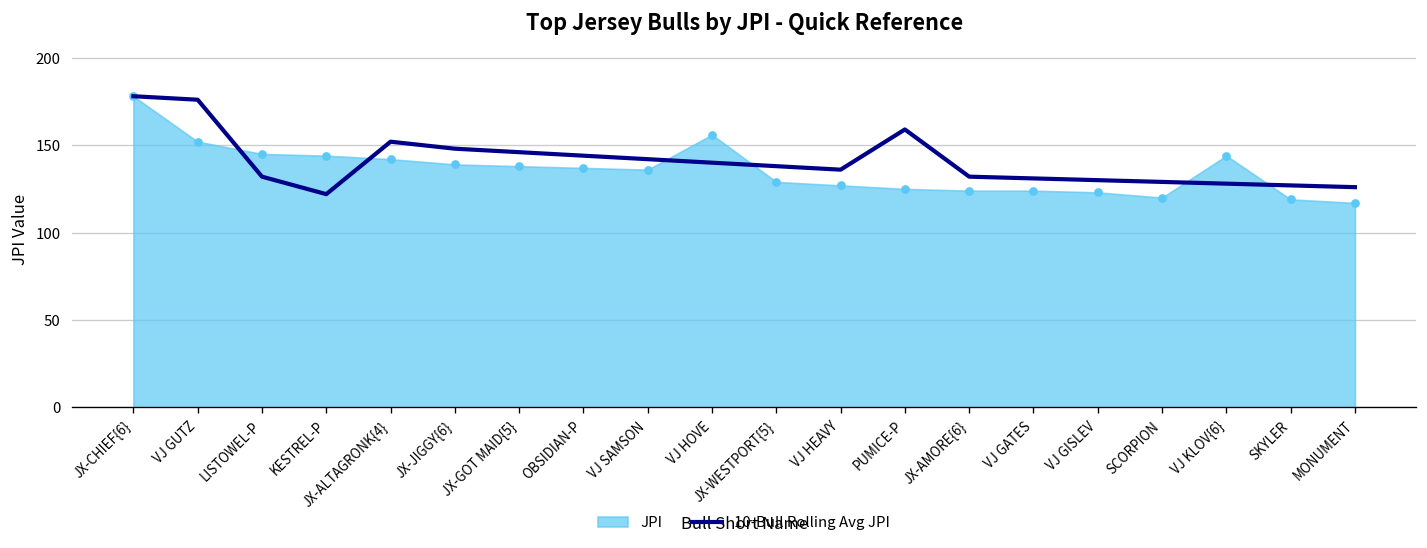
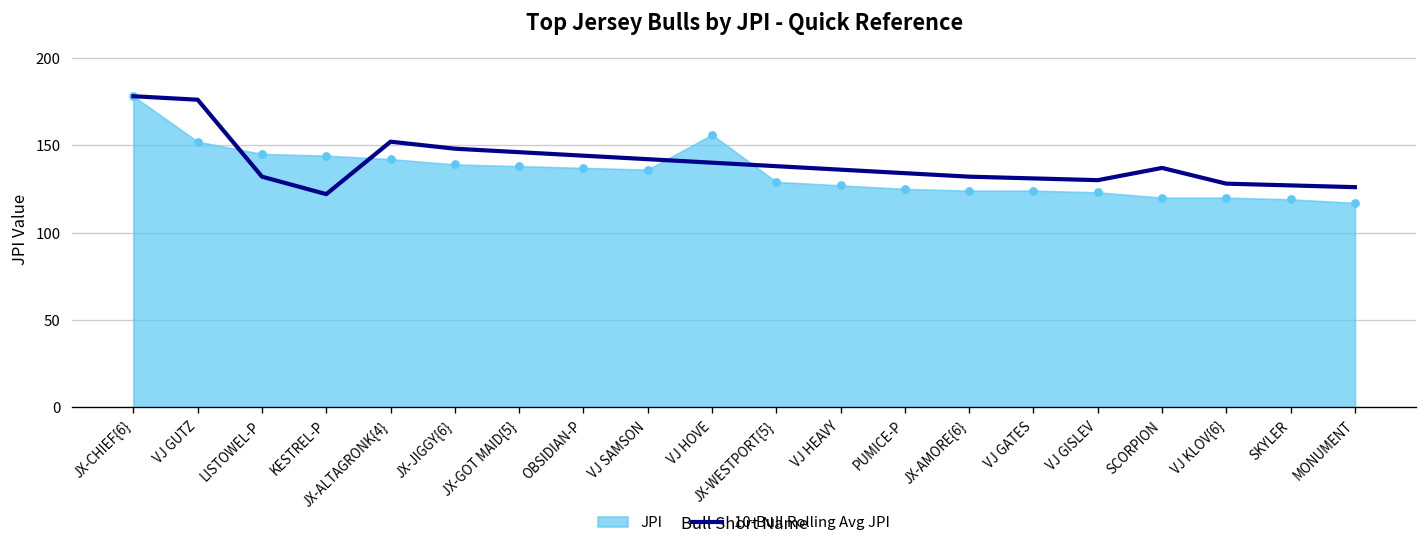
10-Bull Rolling Avg JPI, PUMICE-P: 159 -> 134
10-Bull Rolling Avg JPI, SCORPION: 129 -> 137
JPI, VJ KLOV{6}: 144 -> 120
